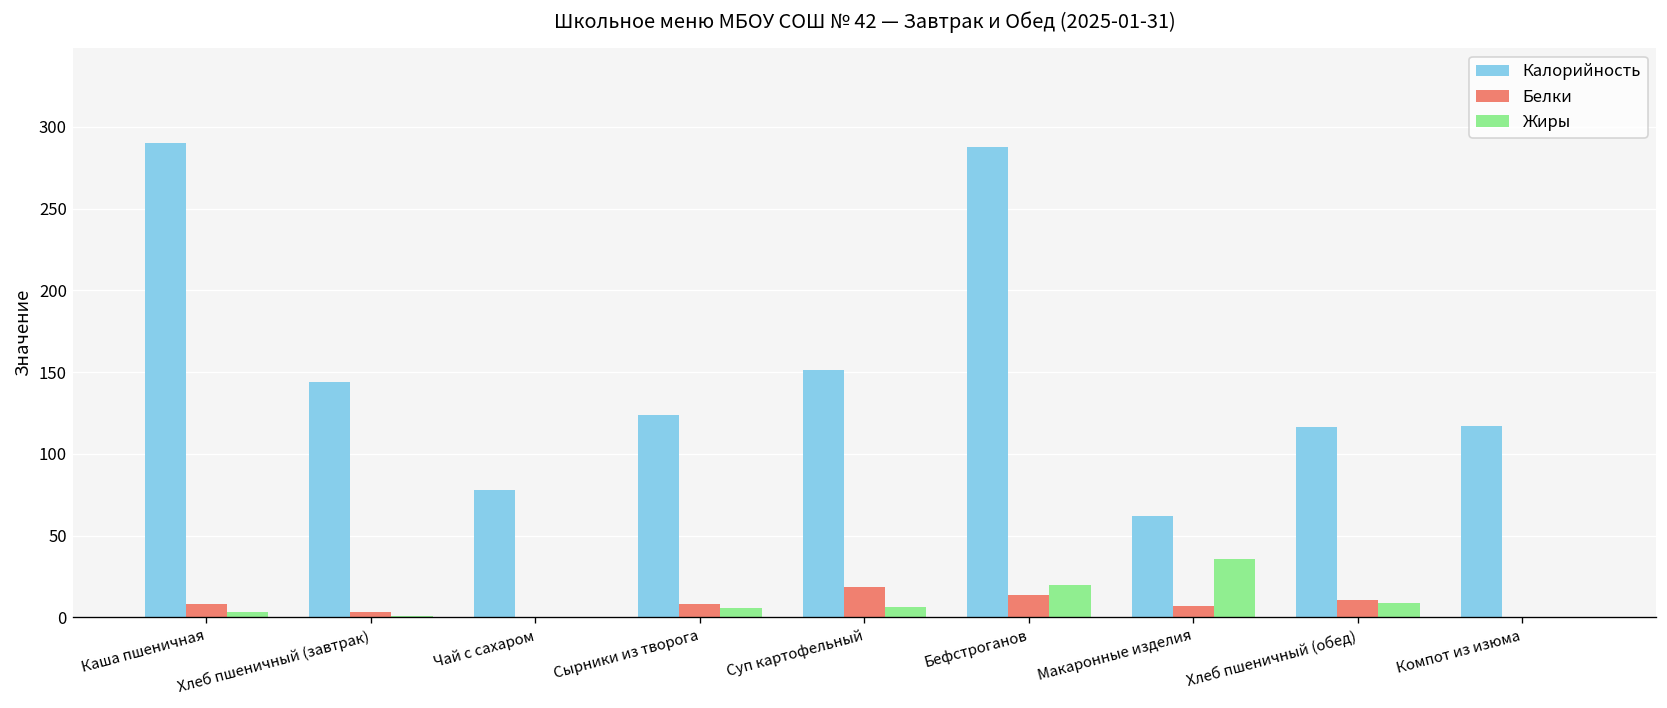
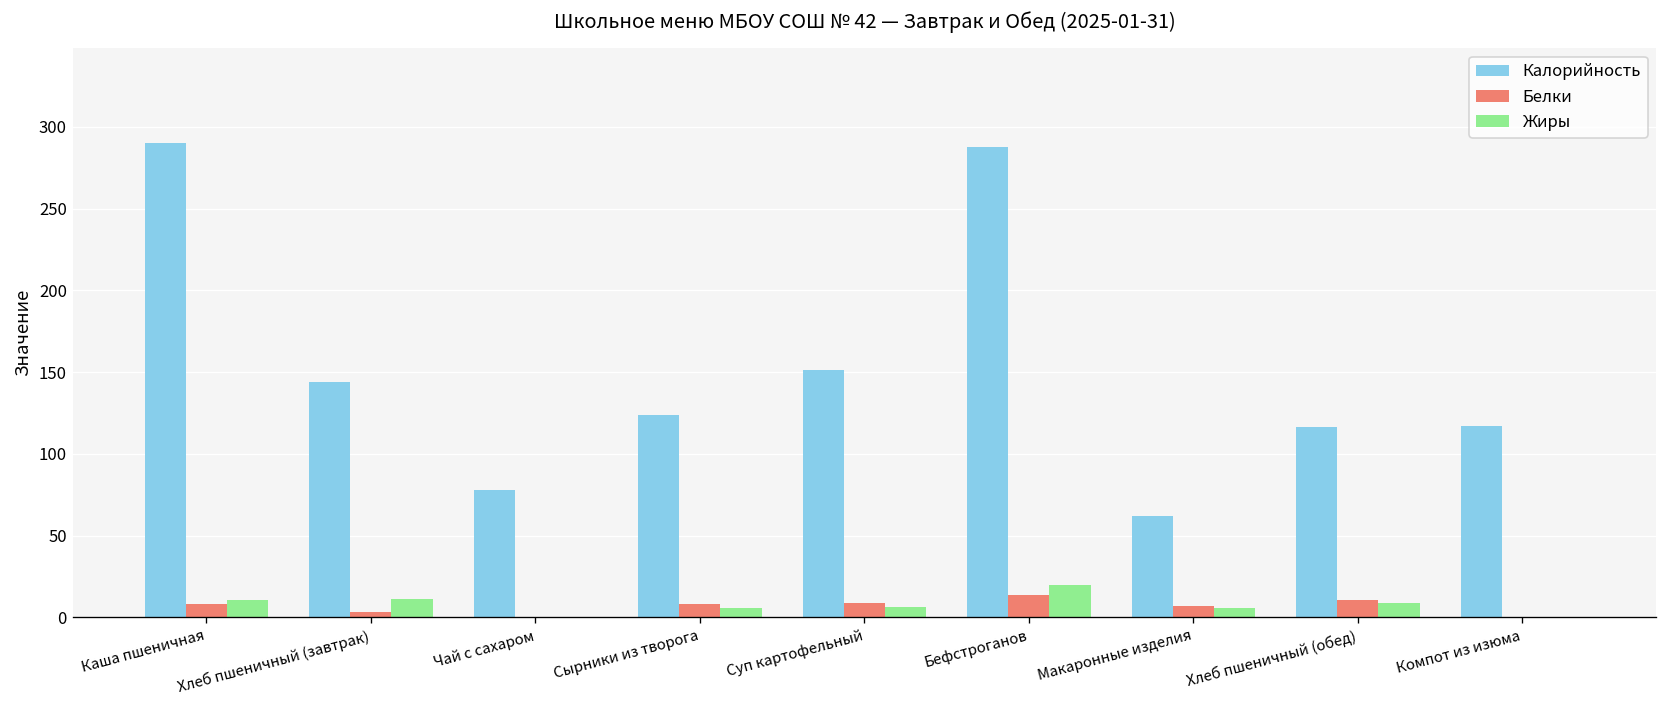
Жиры, Каша пшеничная: 4 -> 11
Жиры, Хлеб пшеничный (завтрак): 1 -> 11
Белки, Суп картофельный: 19 -> 9
Жиры, Макаронные изделия: 36 -> 6
